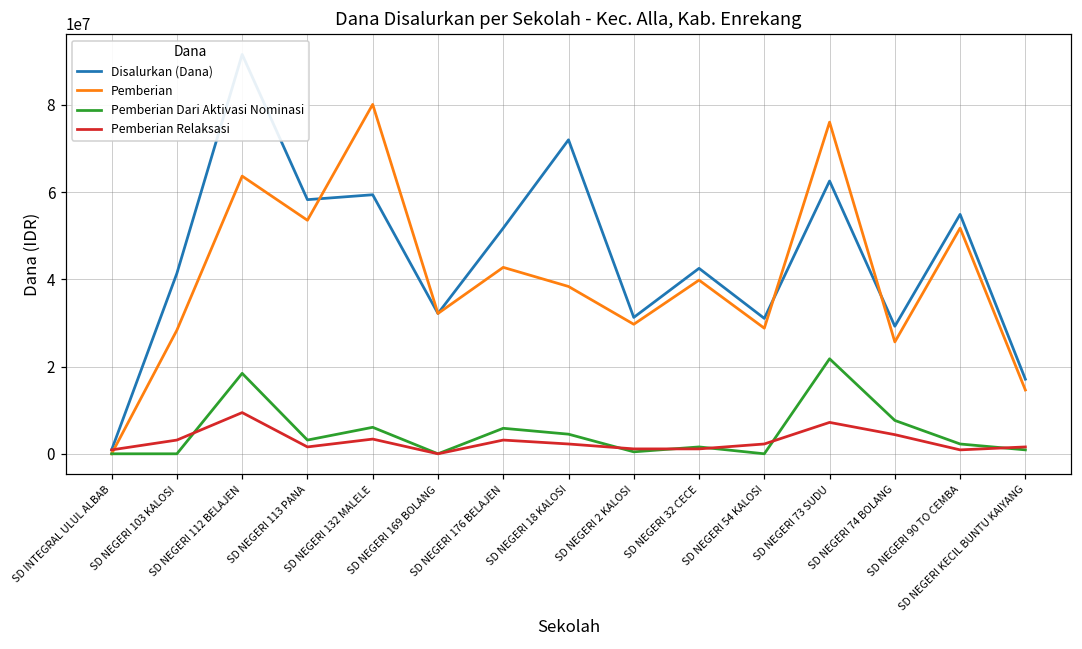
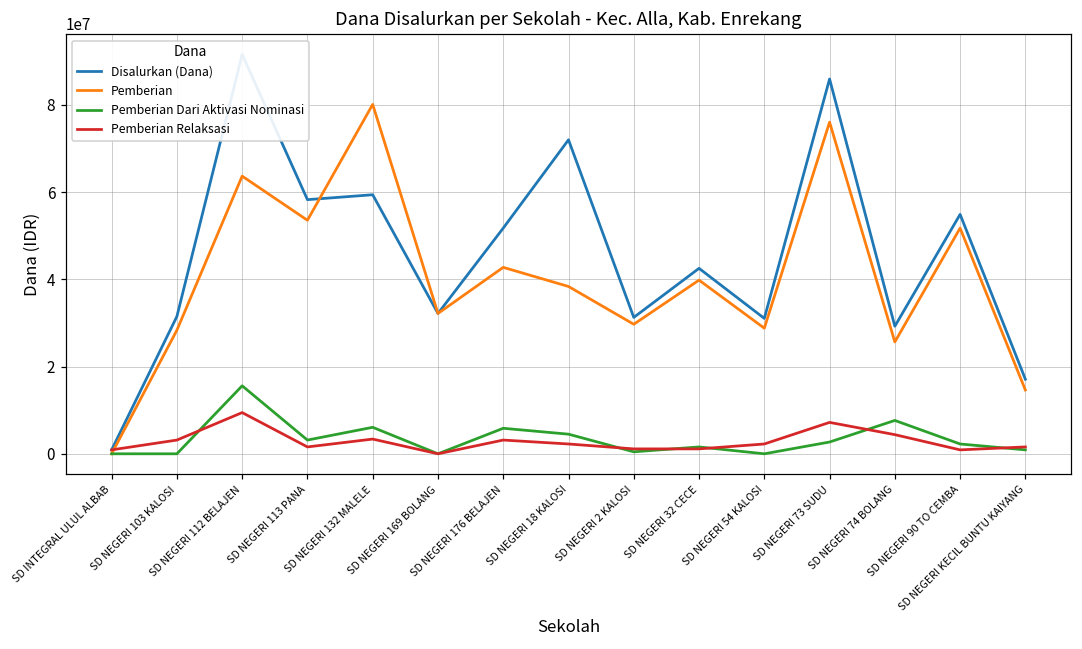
Disalurkan (Dana), SD NEGERI 103 KALOSI: 41000000 -> 32000000
Pemberian Dari Aktivasi Nominasi, SD NEGERI 112 BELAJEN: 18000000 -> 16000000
Disalurkan (Dana), SD NEGERI 73 SUDU: 63000000 -> 86000000
Pemberian Dari Aktivasi Nominasi, SD NEGERI 73 SUDU: 22000000 -> 3000000
